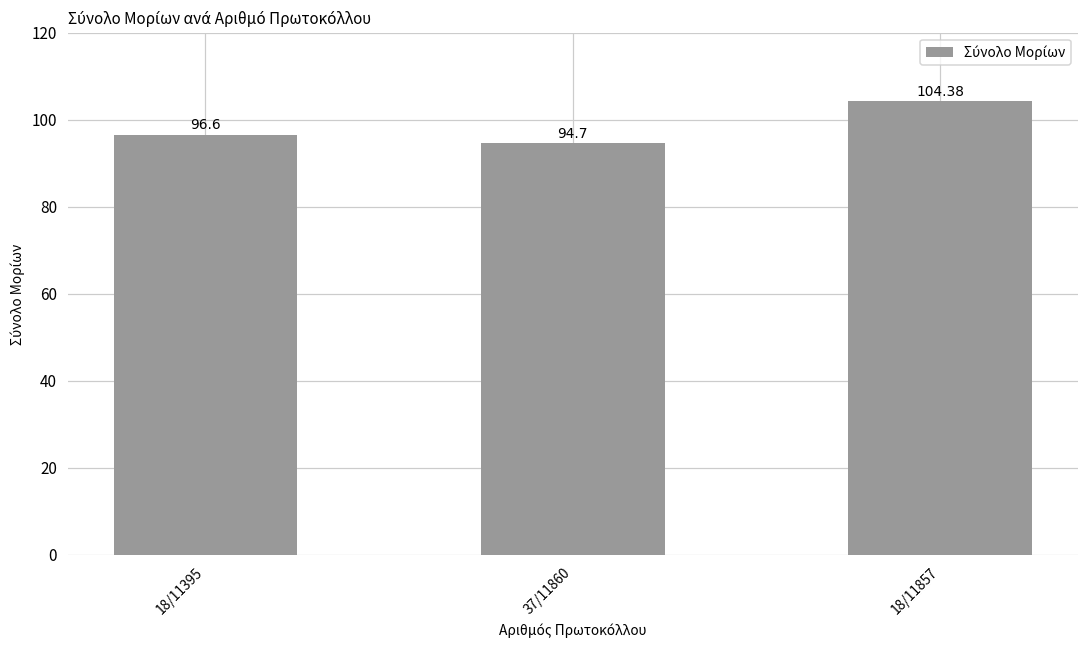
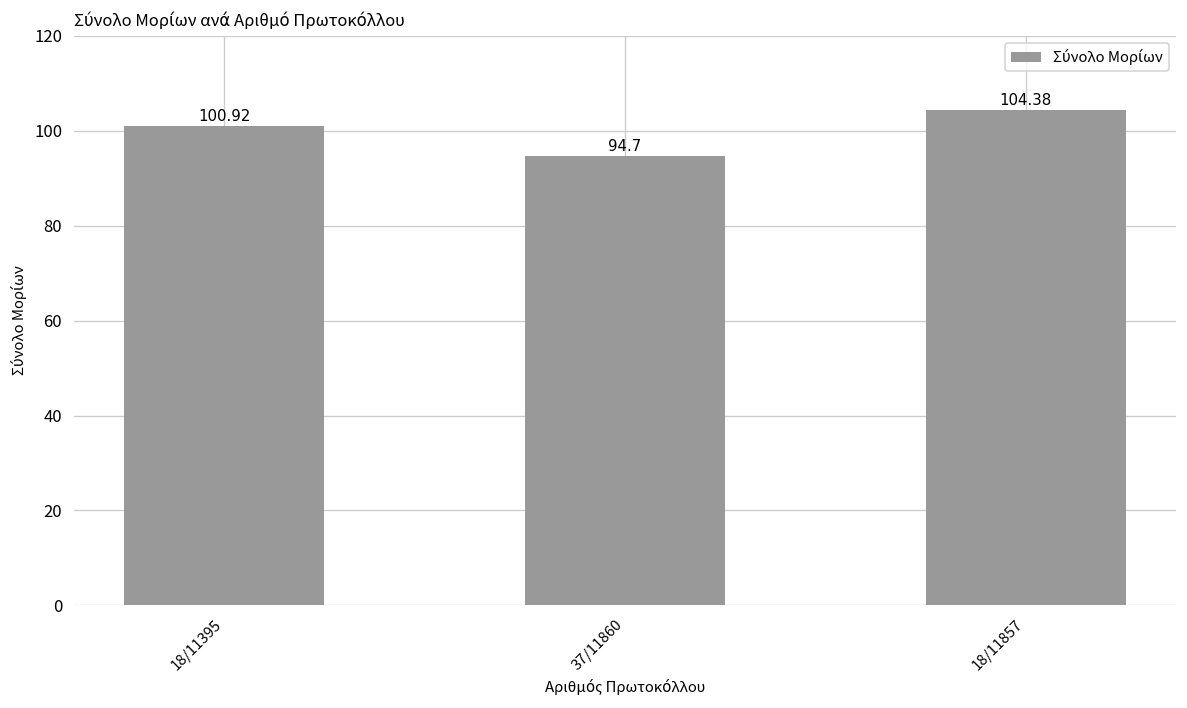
18/11395: 96.6 -> 100.92
